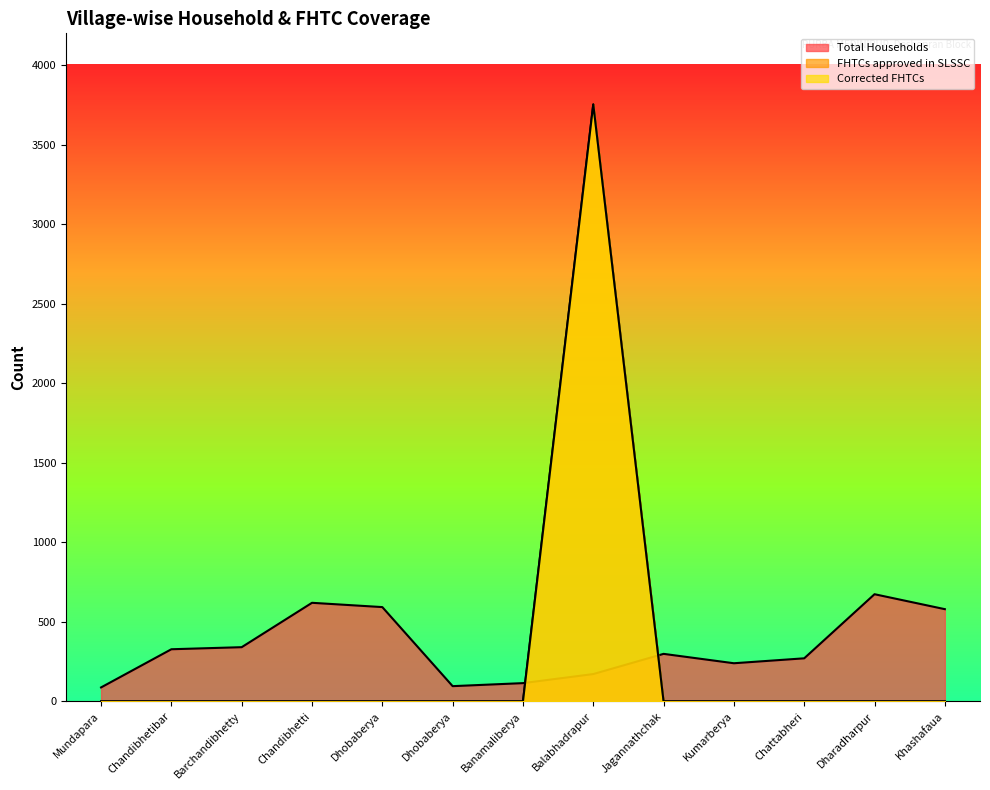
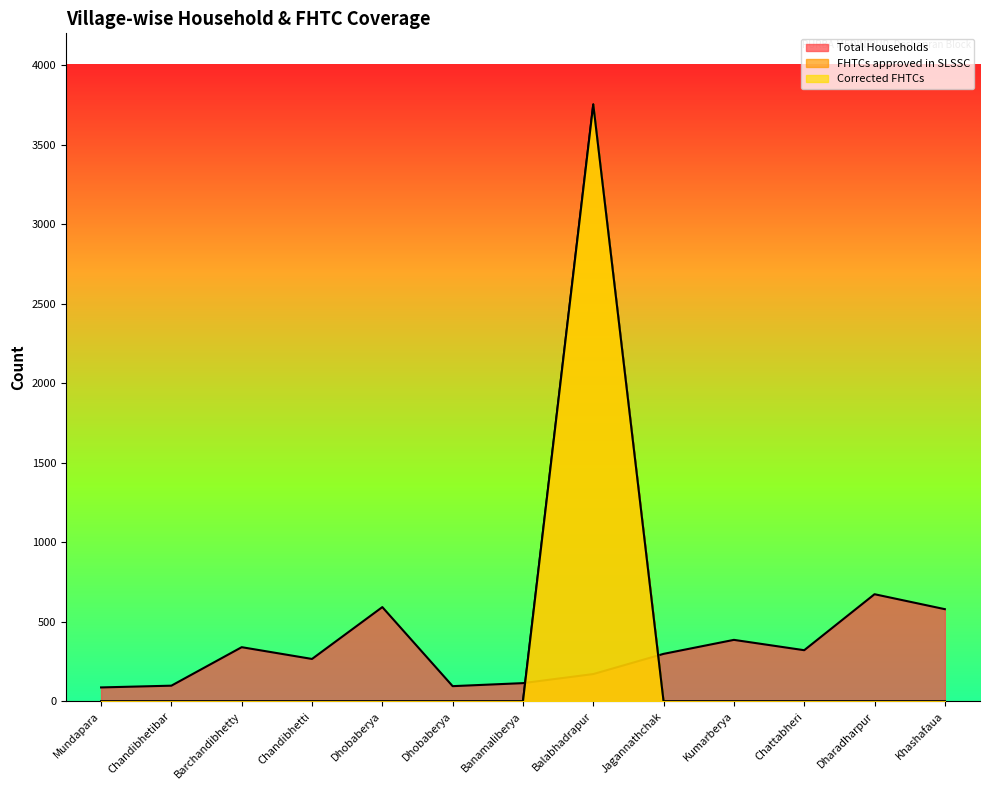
Total Households, Chandibhetibar: 330 -> 100
Total Households, Chandibhetti: 620 -> 270
Total Households, Kumarberya: 240 -> 390
Total Households, Chattabheri: 270 -> 320
